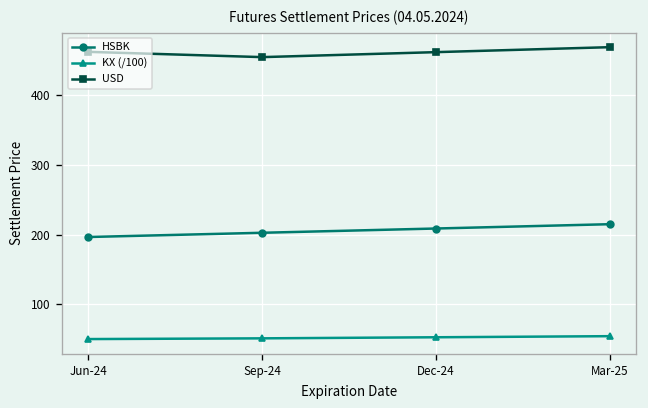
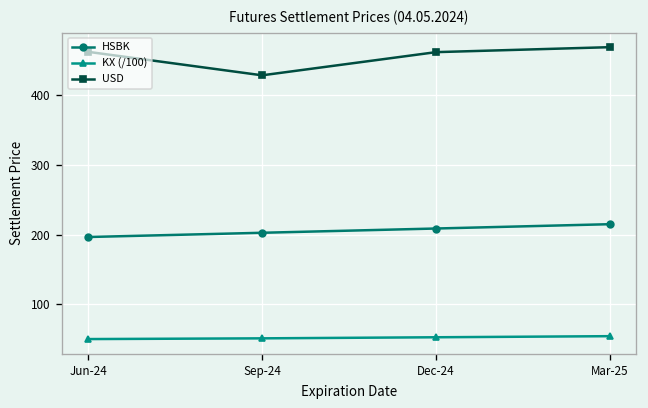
USD, Sep-24: 450 -> 430
